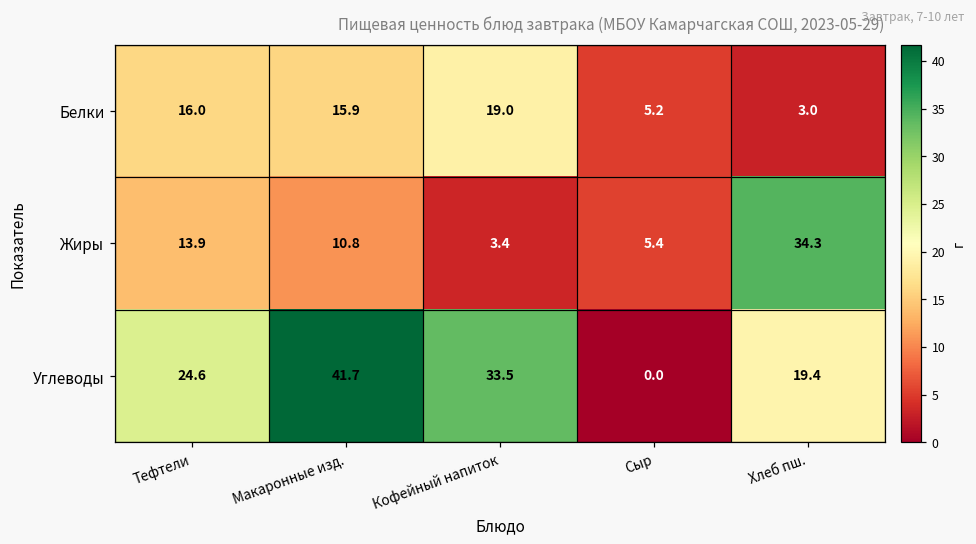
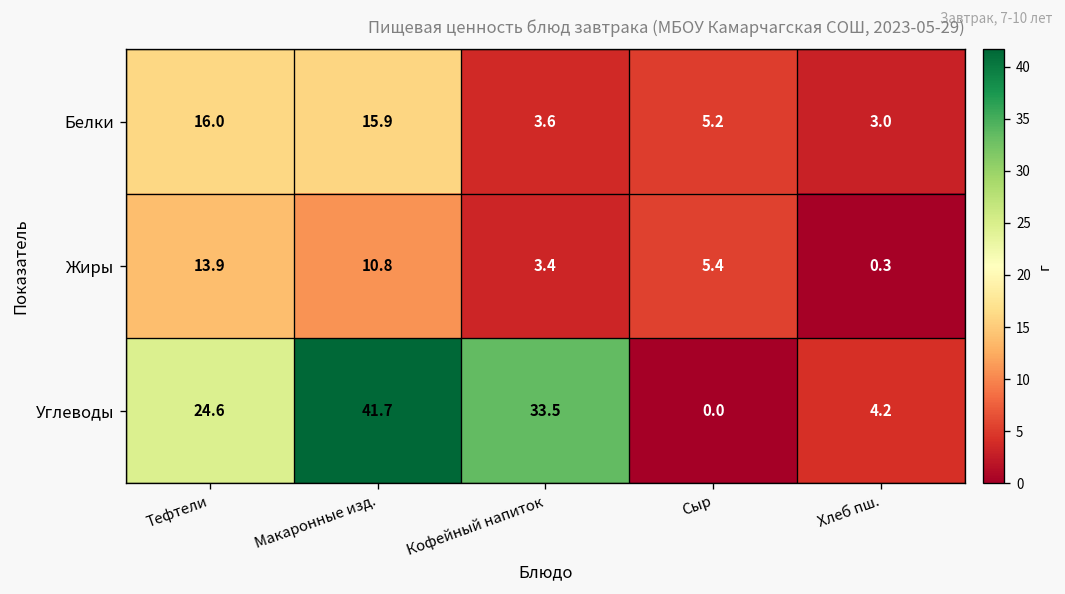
Белки, Кофейный напиток: 19.0 -> 3.6
Жиры, Хлеб пш.: 34.3 -> 0.3
Углеводы, Хлеб пш.: 19.4 -> 4.2
